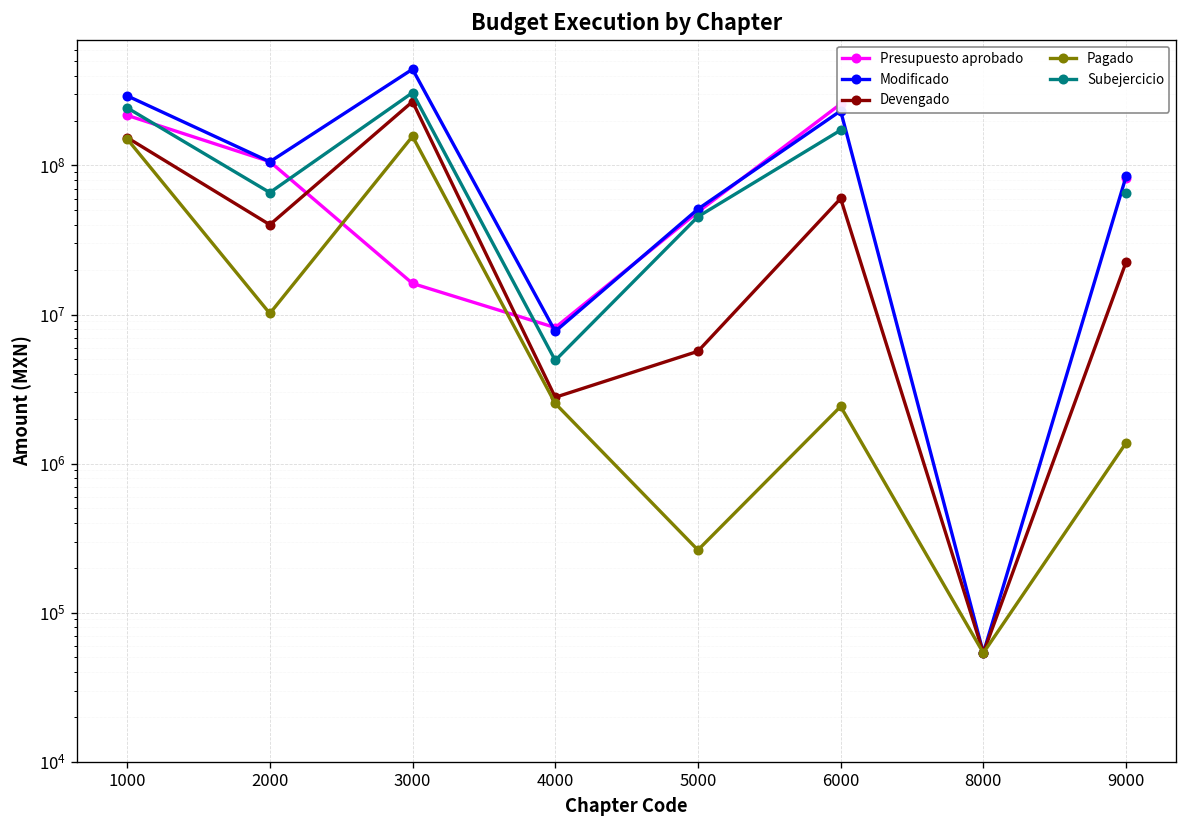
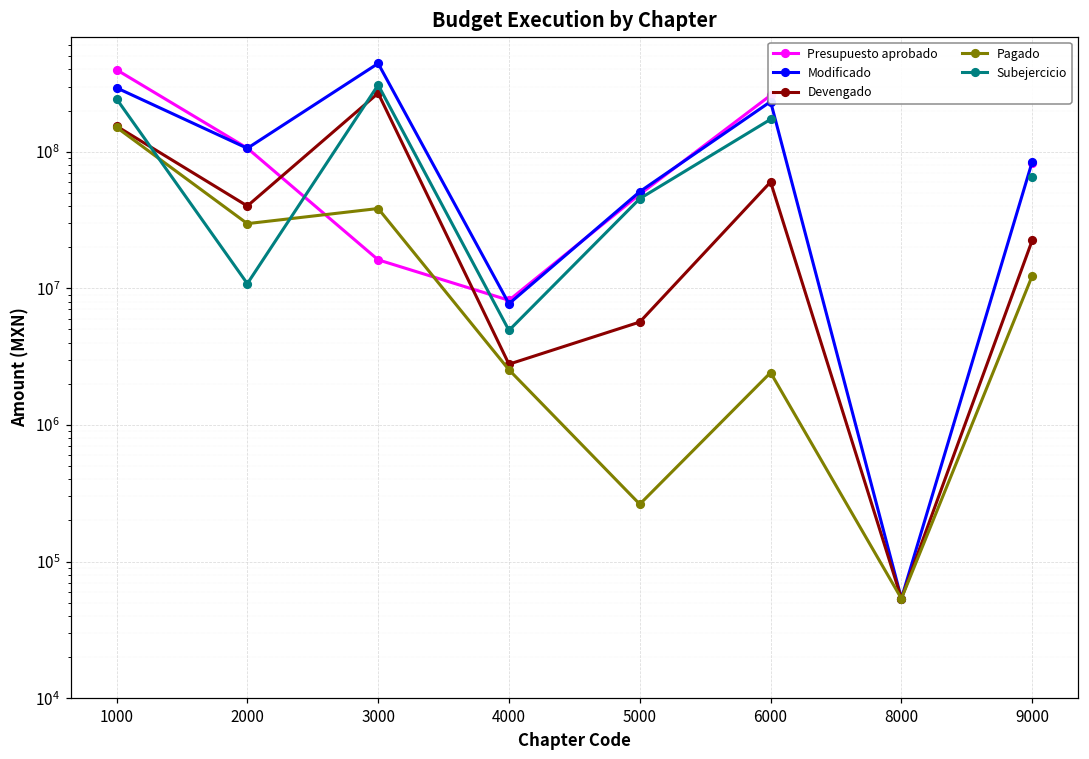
Presupuesto aprobado, 1000: 220000000 -> 400000000
Pagado, 2000: 10000000 -> 30000000
Subejercicio, 2000: 70000000 -> 11000000
Pagado, 3000: 160000000 -> 38000000
Pagado, 9000: 1400000 -> 12000000
